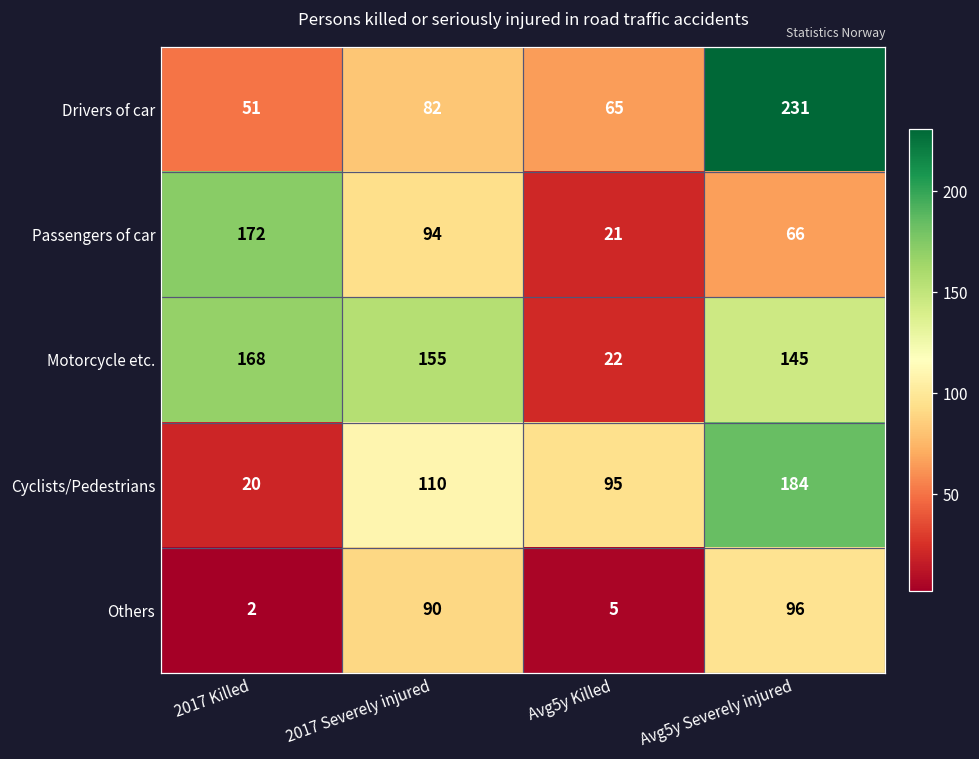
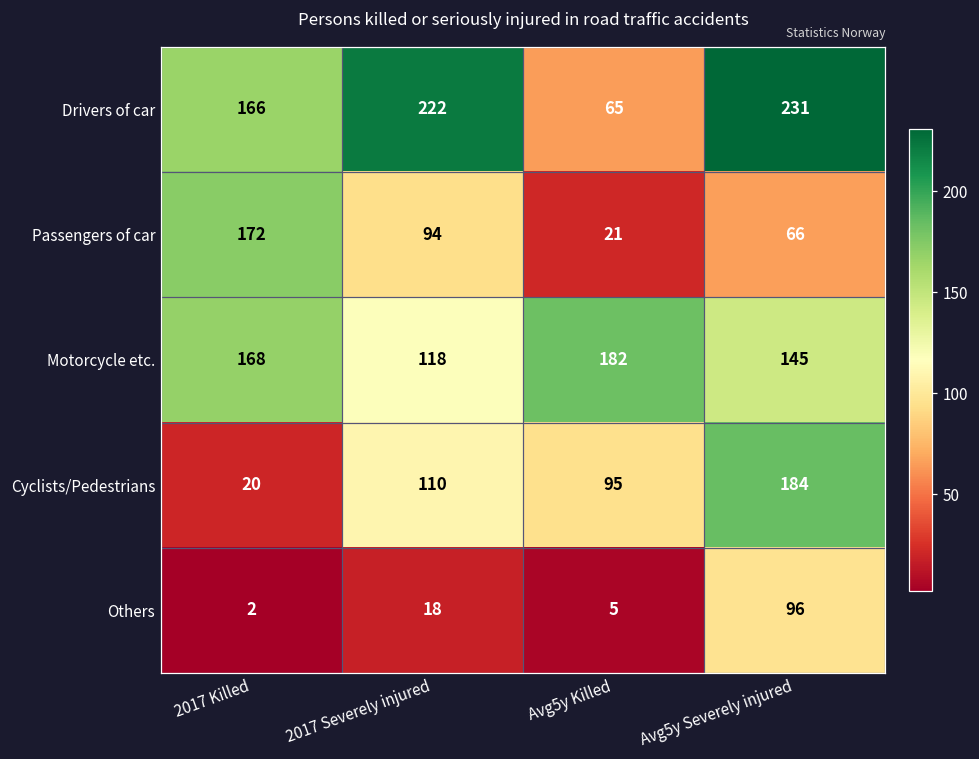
Drivers of car, 2017 Killed: 51 -> 166
Drivers of car, 2017 Severely injured: 82 -> 222
Motorcycle etc., 2017 Severely injured: 155 -> 118
Motorcycle etc., Avg5y Killed: 22 -> 182
Others, 2017 Severely injured: 90 -> 18
